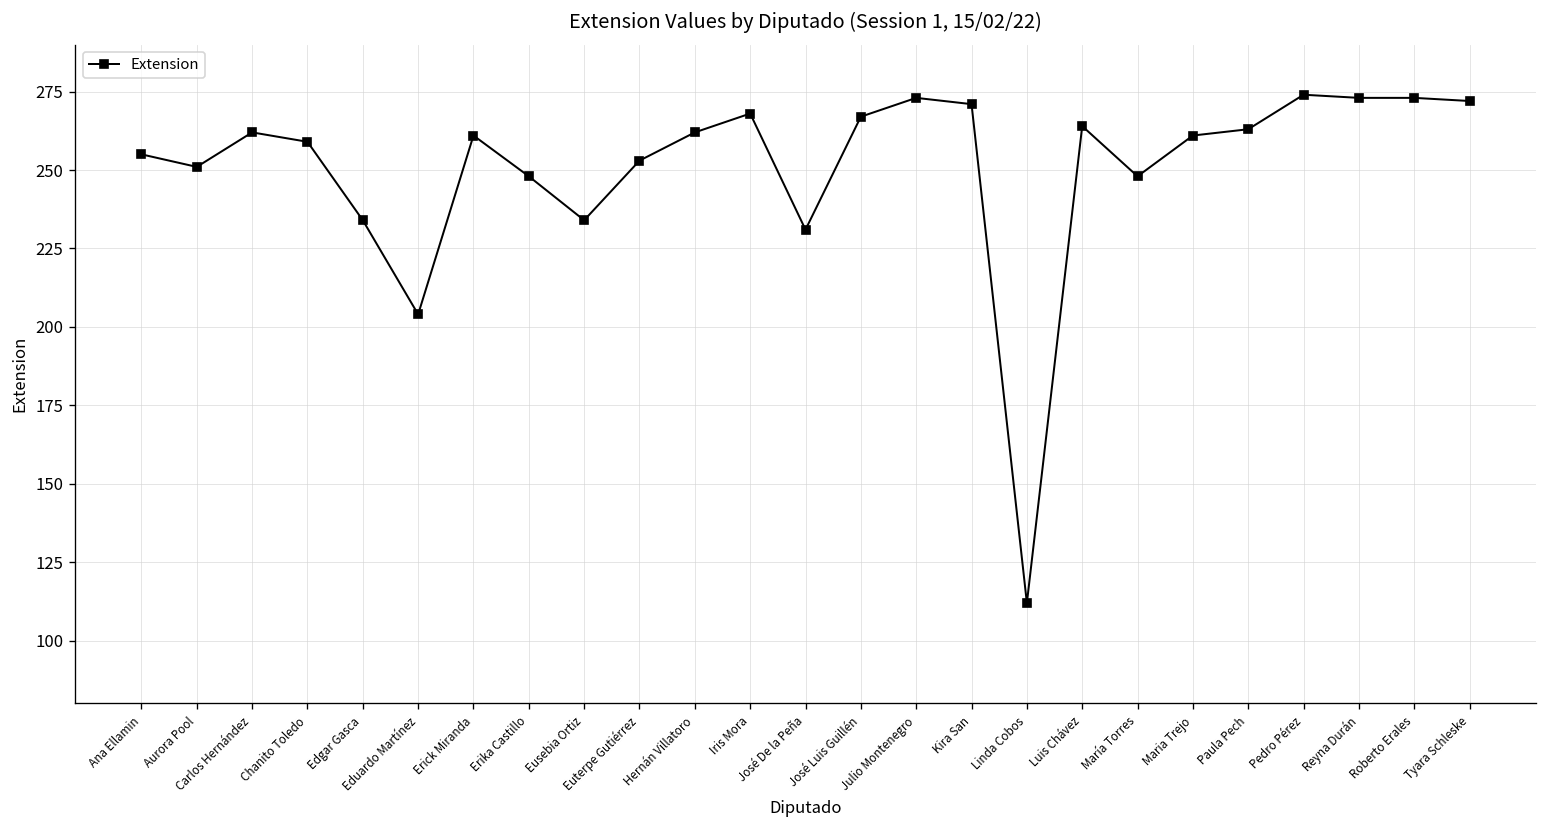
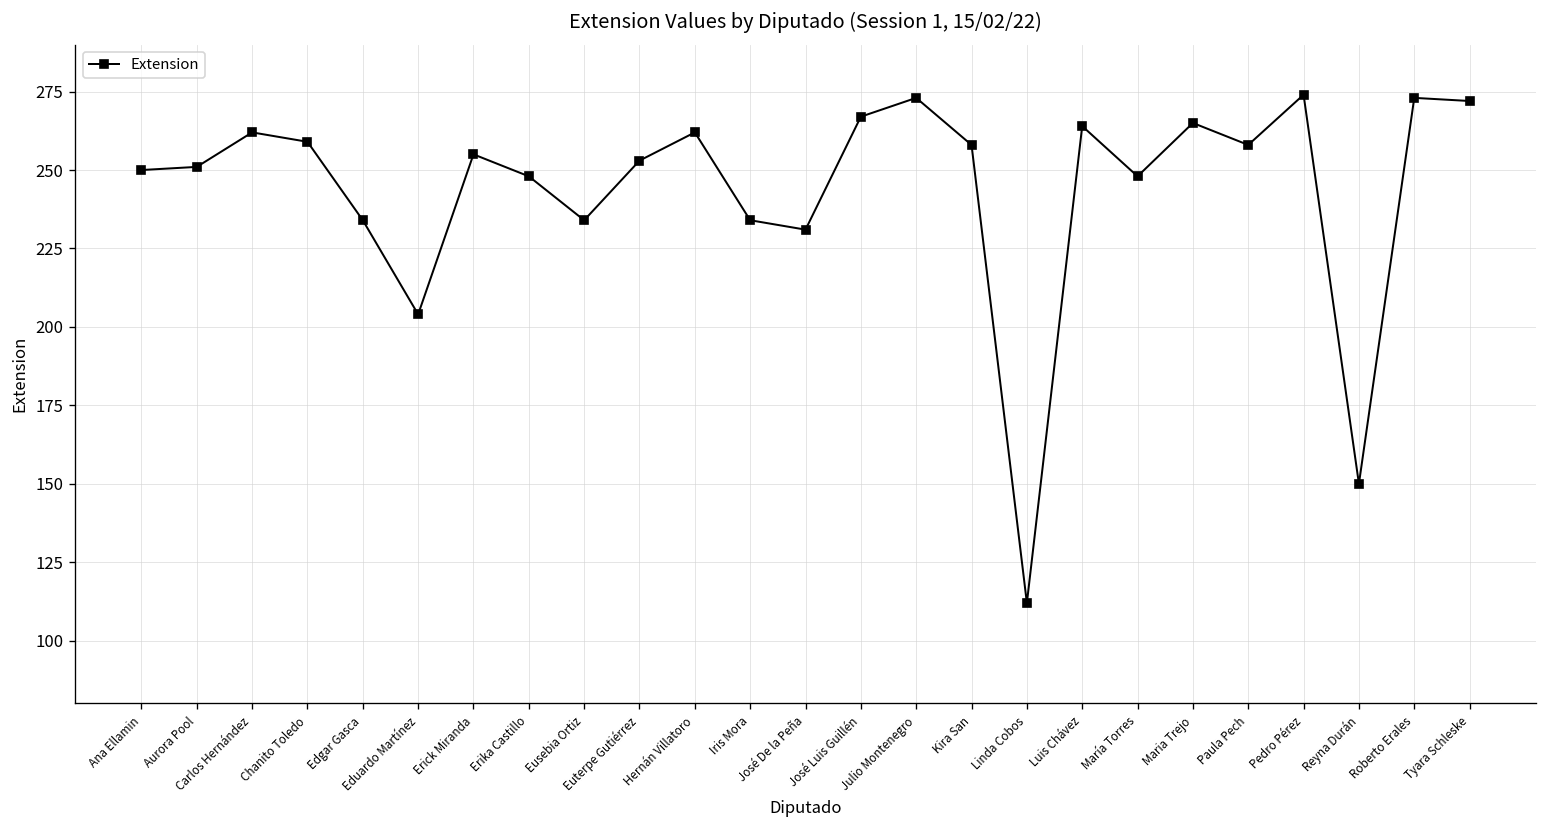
Ana Ellamin: 255 -> 250
Erick Miranda: 261 -> 255
Iris Mora: 268 -> 234
Kira San: 271 -> 258
Maria Trejo: 261 -> 265
Paula Pech: 263 -> 258
Reyna Durán: 273 -> 150
